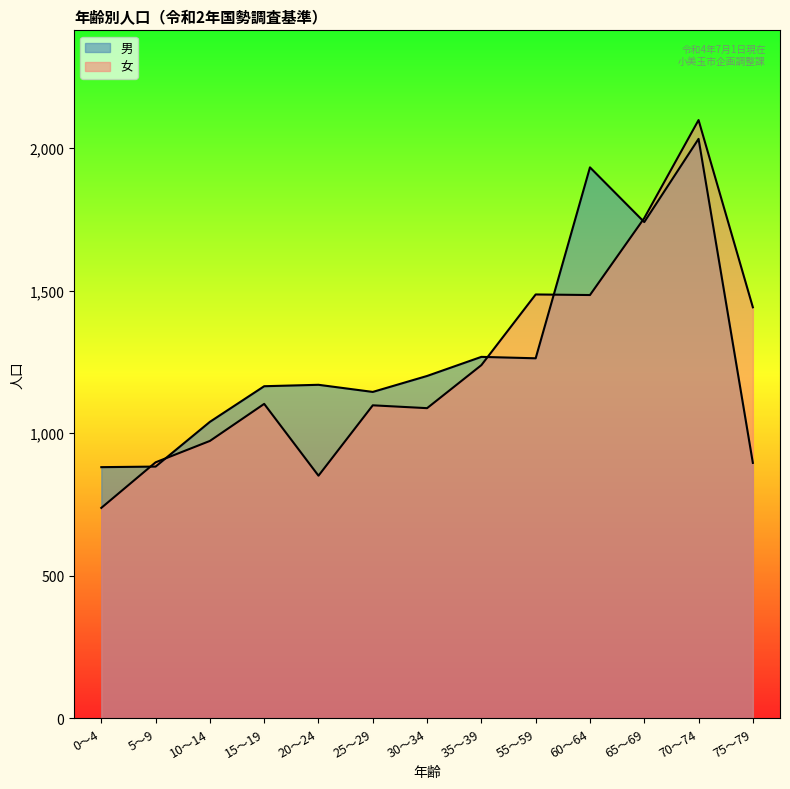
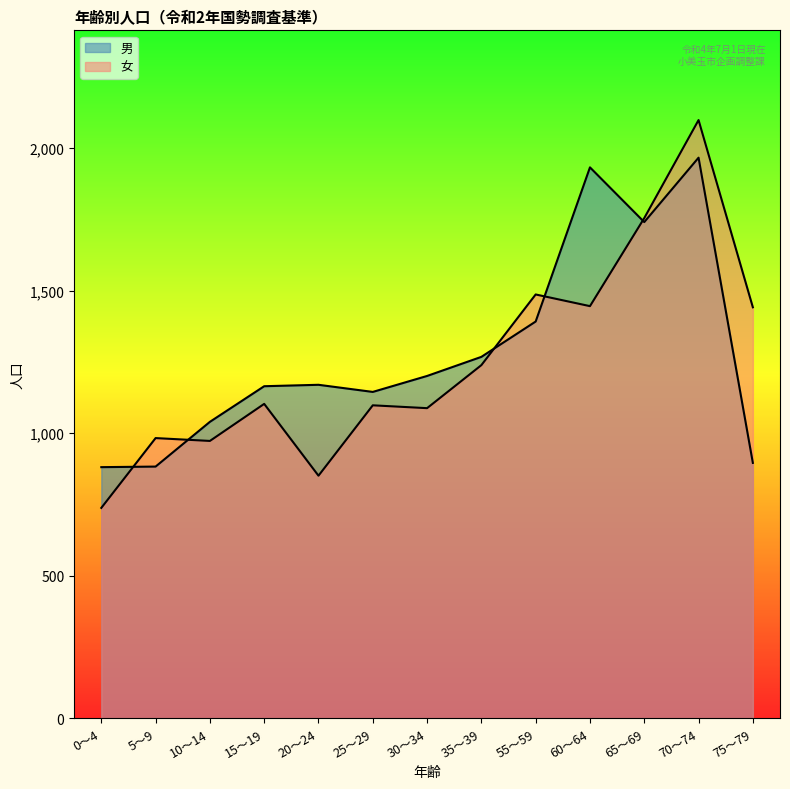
女, 5～9: 900 -> 980
男, 55～59: 1,260 -> 1,390
女, 60～64: 1,490 -> 1,450
男, 70～74: 2,030 -> 1,970
